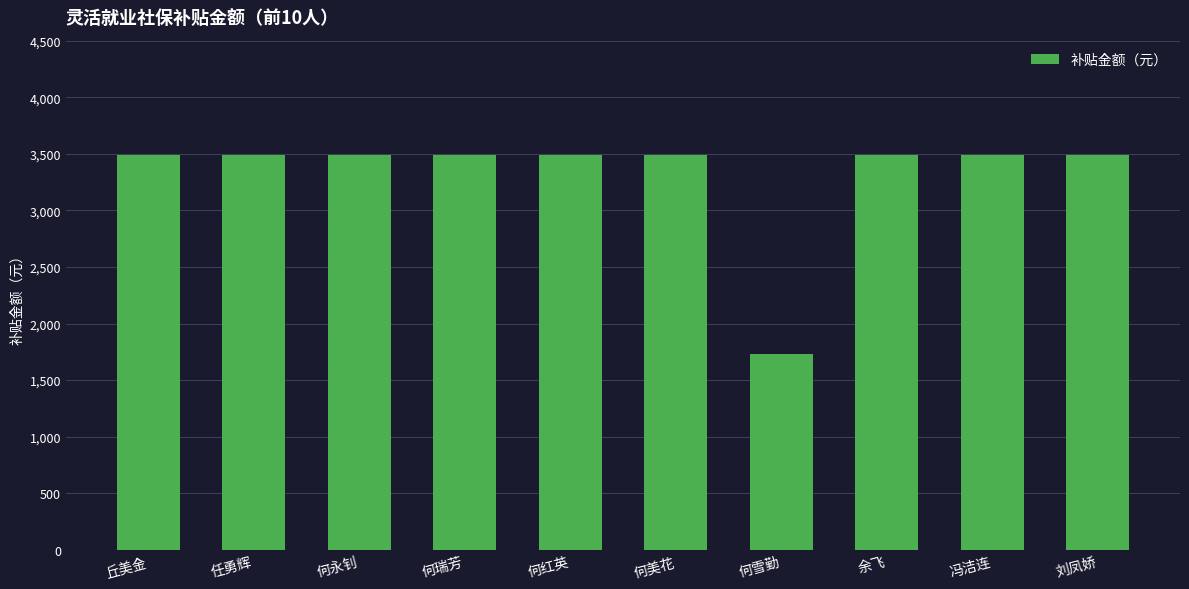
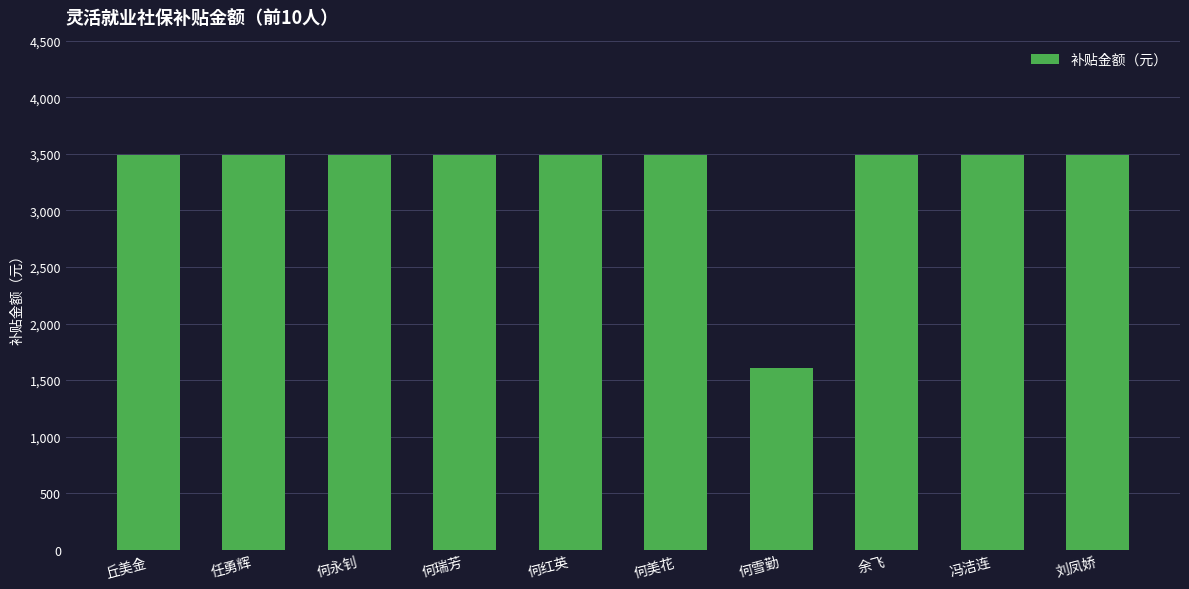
何雪勤: 1,730 -> 1,610
